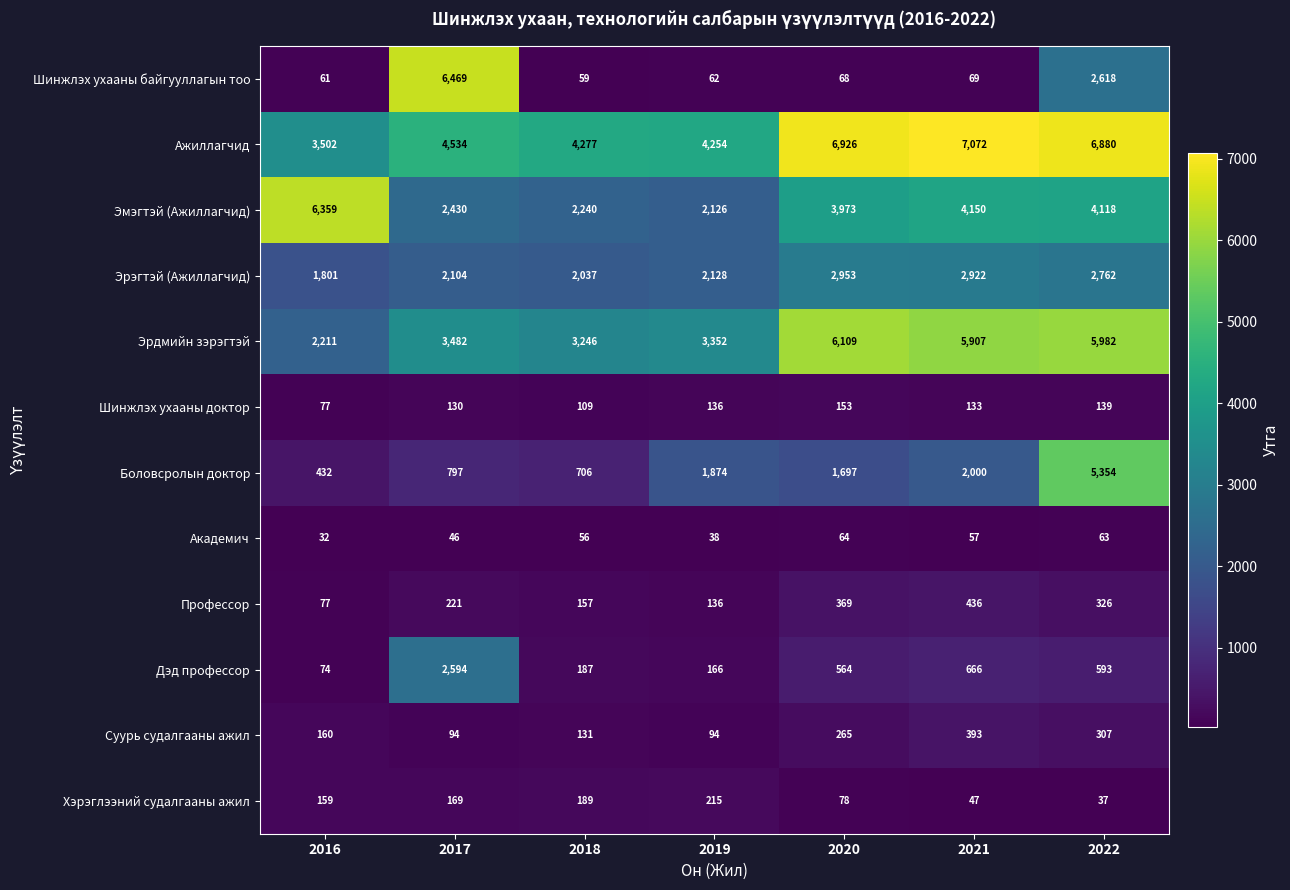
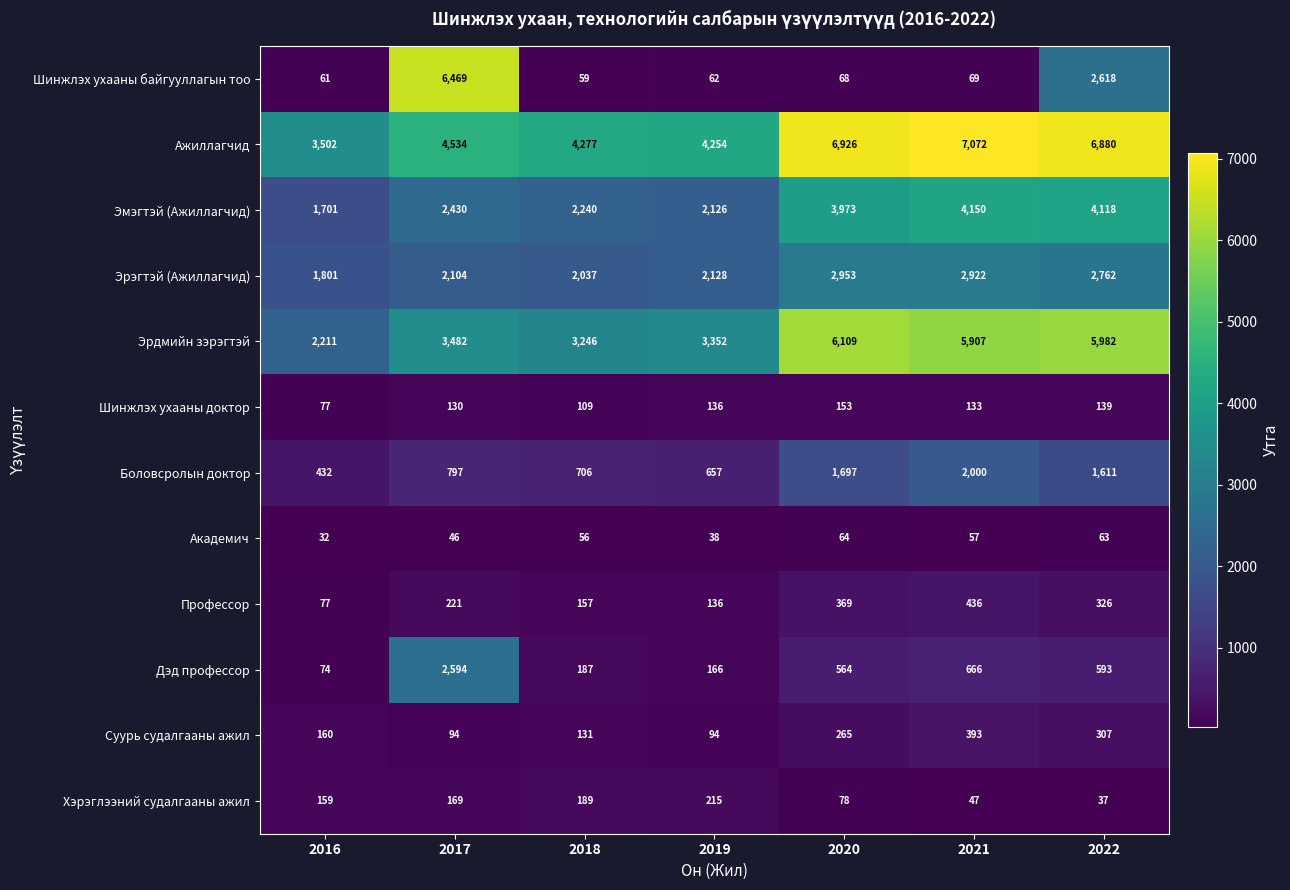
Эмэгтэй (Ажиллагчид), 2016: 6,359 -> 1,701
Боловсролын доктор, 2019: 1,874 -> 657
Боловсролын доктор, 2022: 5,354 -> 1,611
